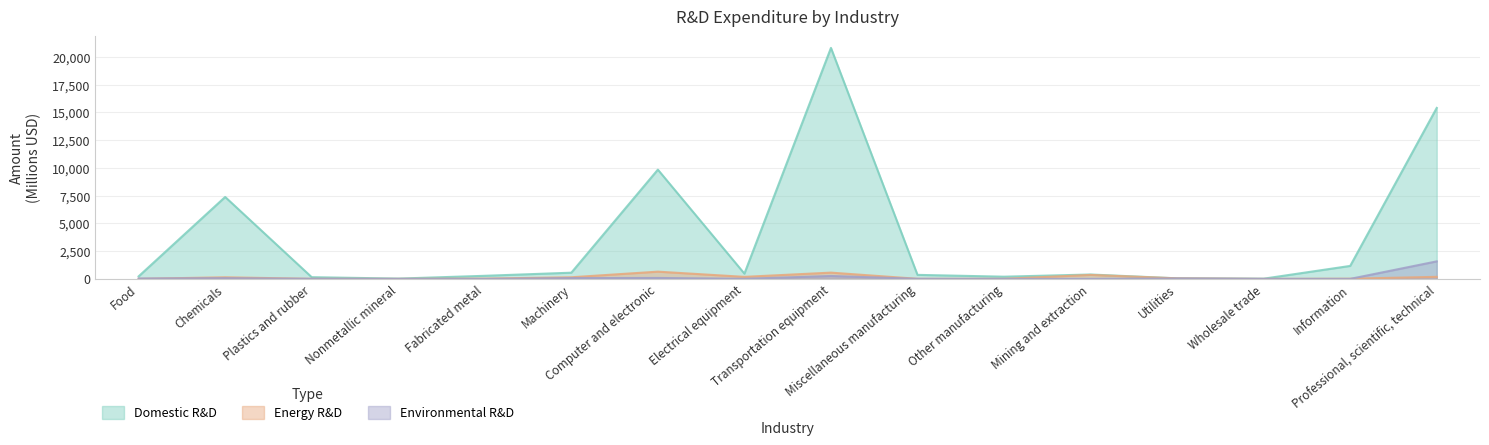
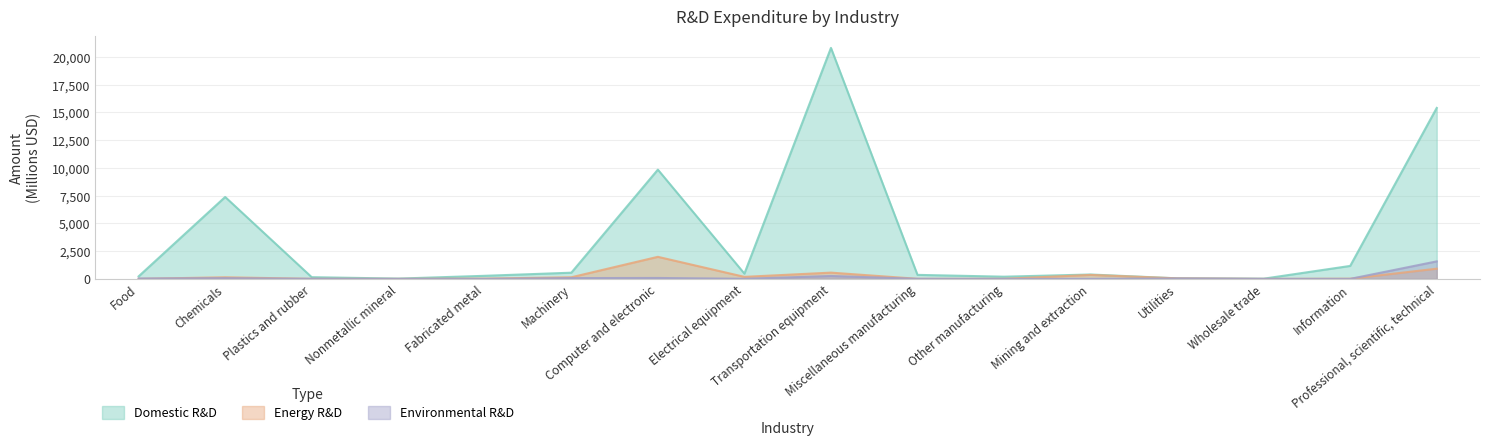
Energy R&D, Computer and electronic: 700 -> 2,000
Energy R&D, Professional, scientific, technical: 200 -> 900
